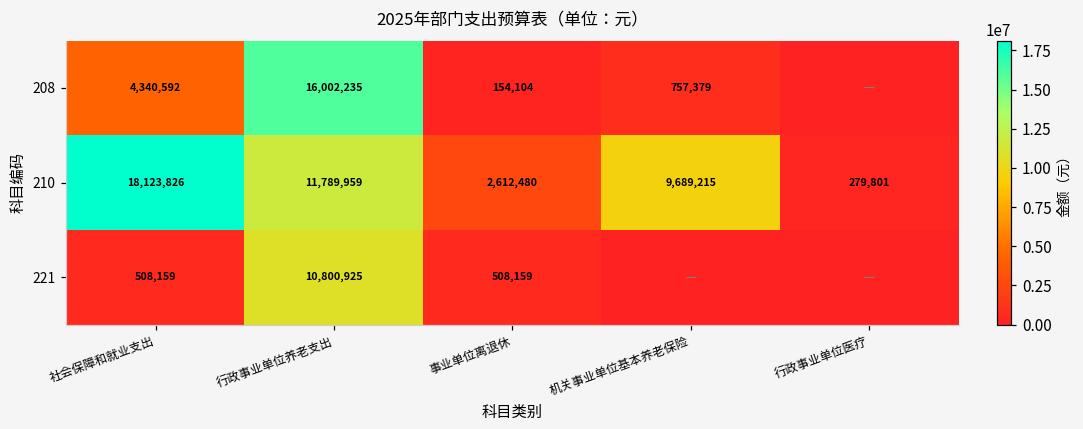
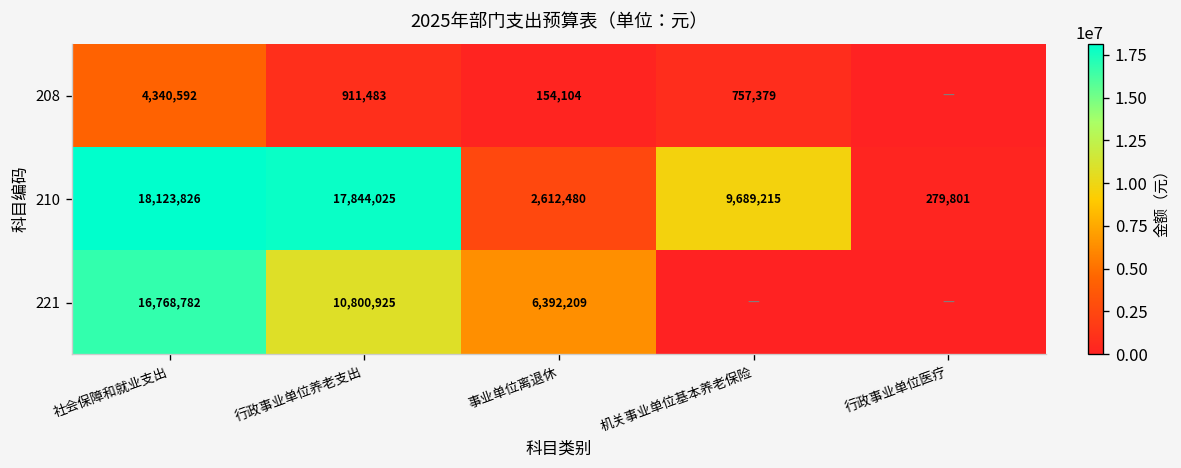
208, 行政事业单位养老支出: 16,002,235 -> 911,483
210, 行政事业单位养老支出: 11,789,959 -> 17,844,025
221, 社会保障和就业支出: 508,159 -> 16,768,782
221, 事业单位离退休: 508,159 -> 6,392,209
